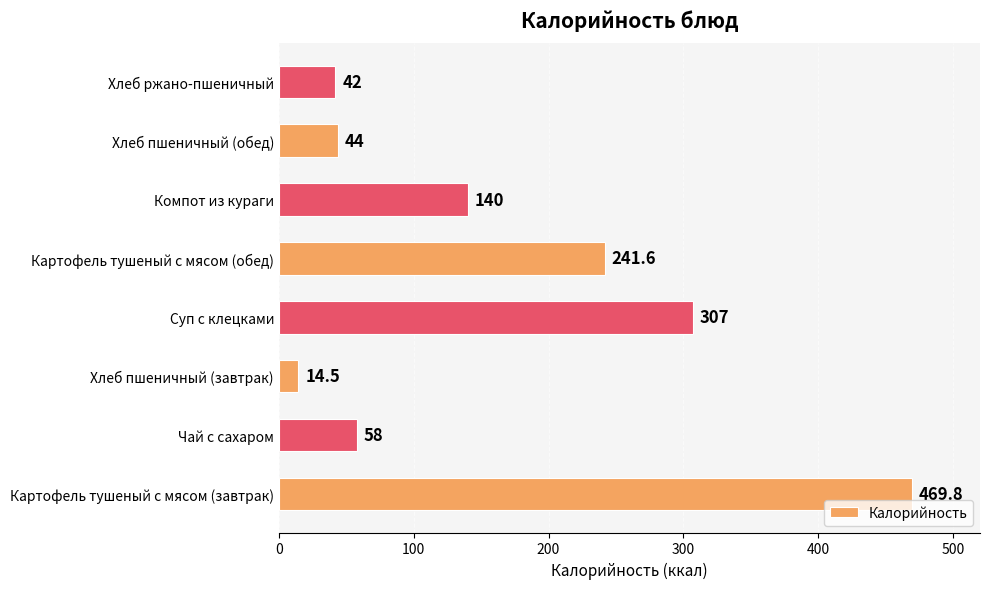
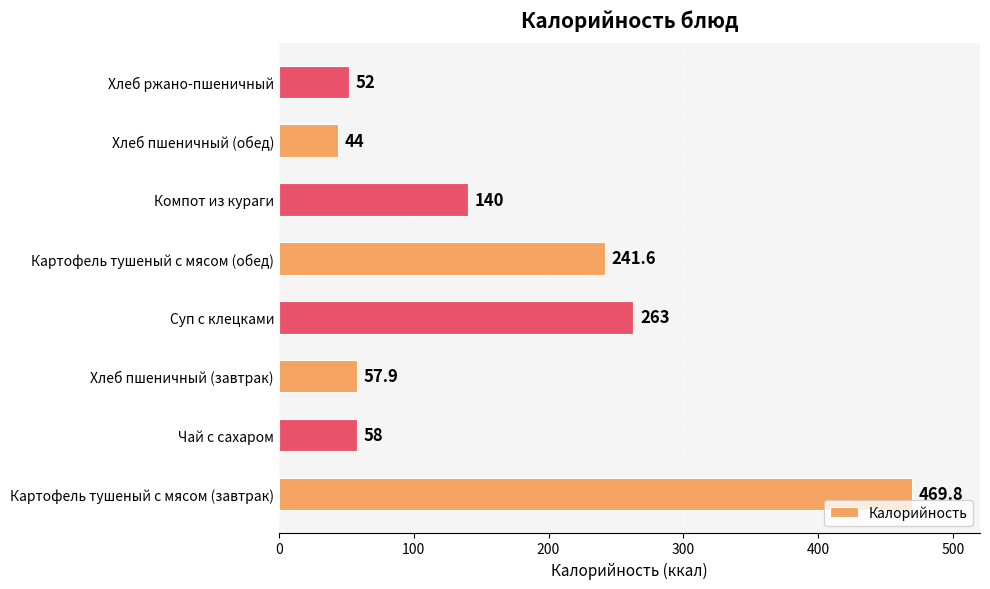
Хлеб ржано-пшеничный: 42 -> 52
Суп с клецками: 307 -> 263
Хлеб пшеничный (завтрак): 14.5 -> 57.9
